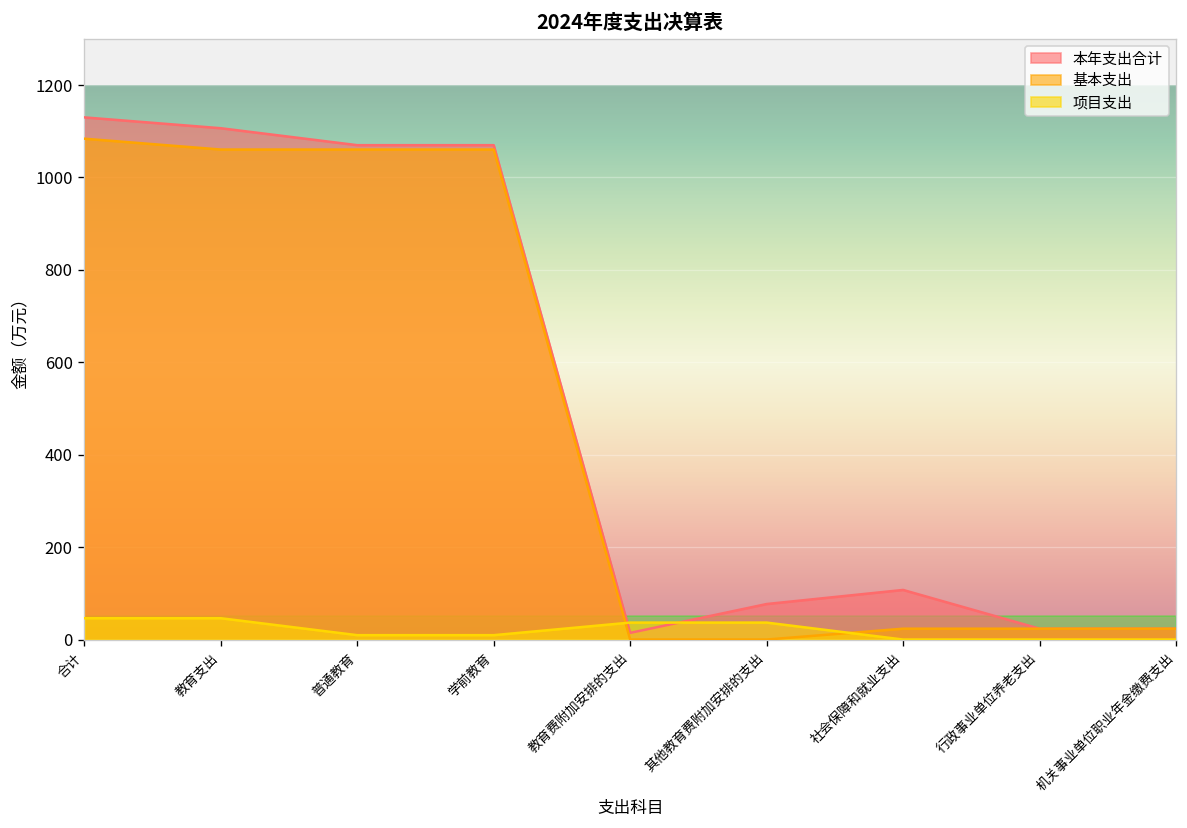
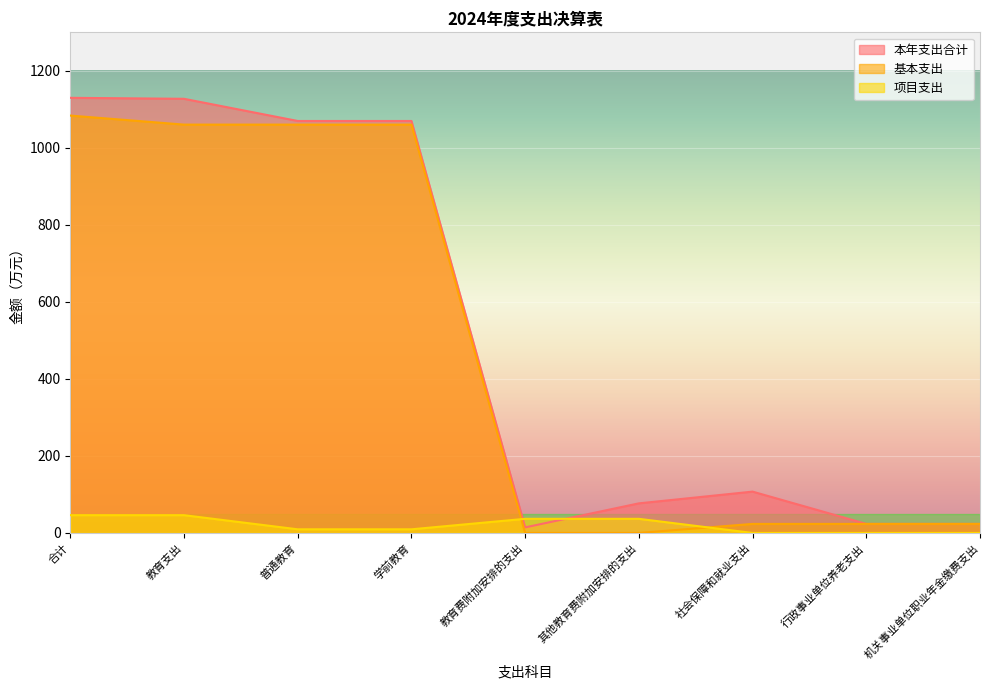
本年支出合计, 教育支出: 1110 -> 1130
